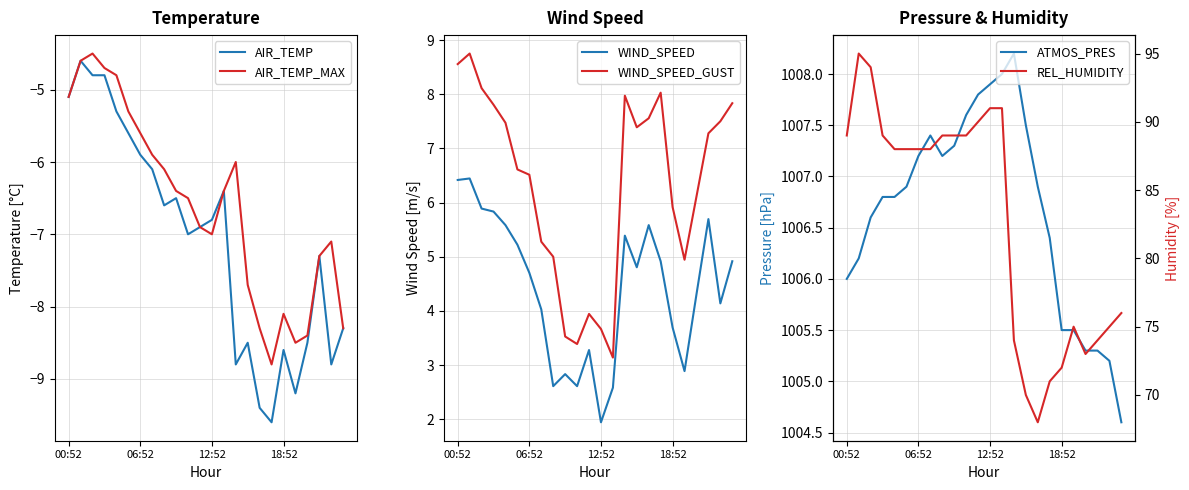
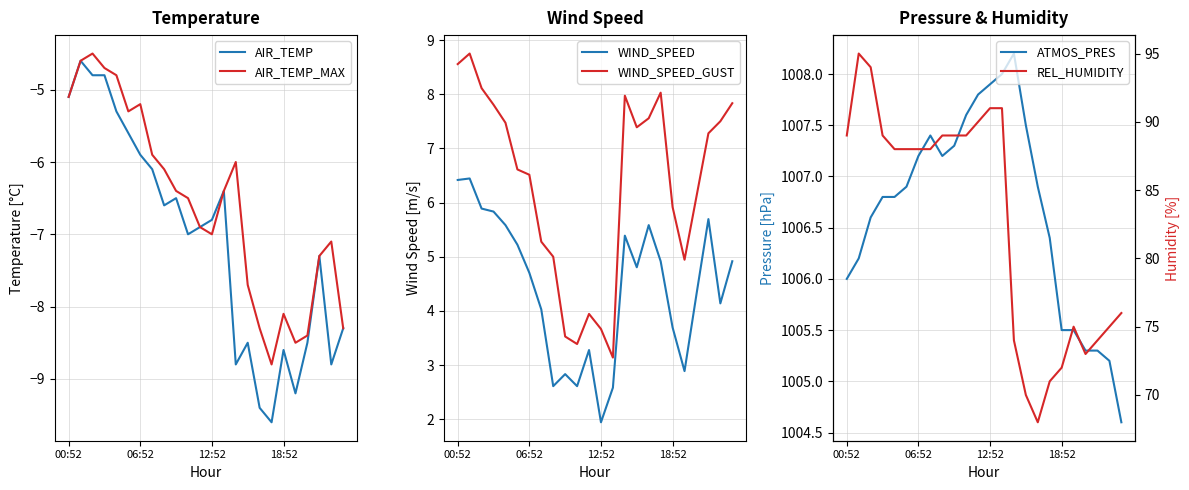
Temperature, AIR_TEMP_MAX, 06:52: -5.6 -> -5.2
